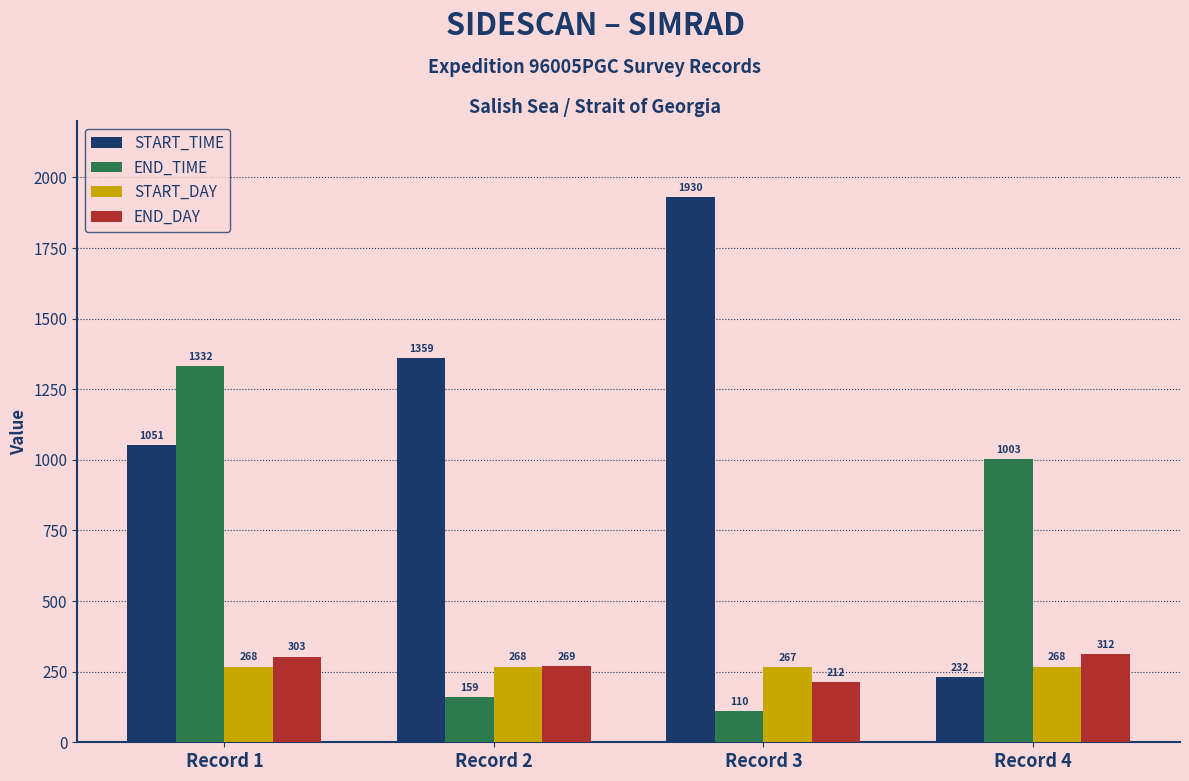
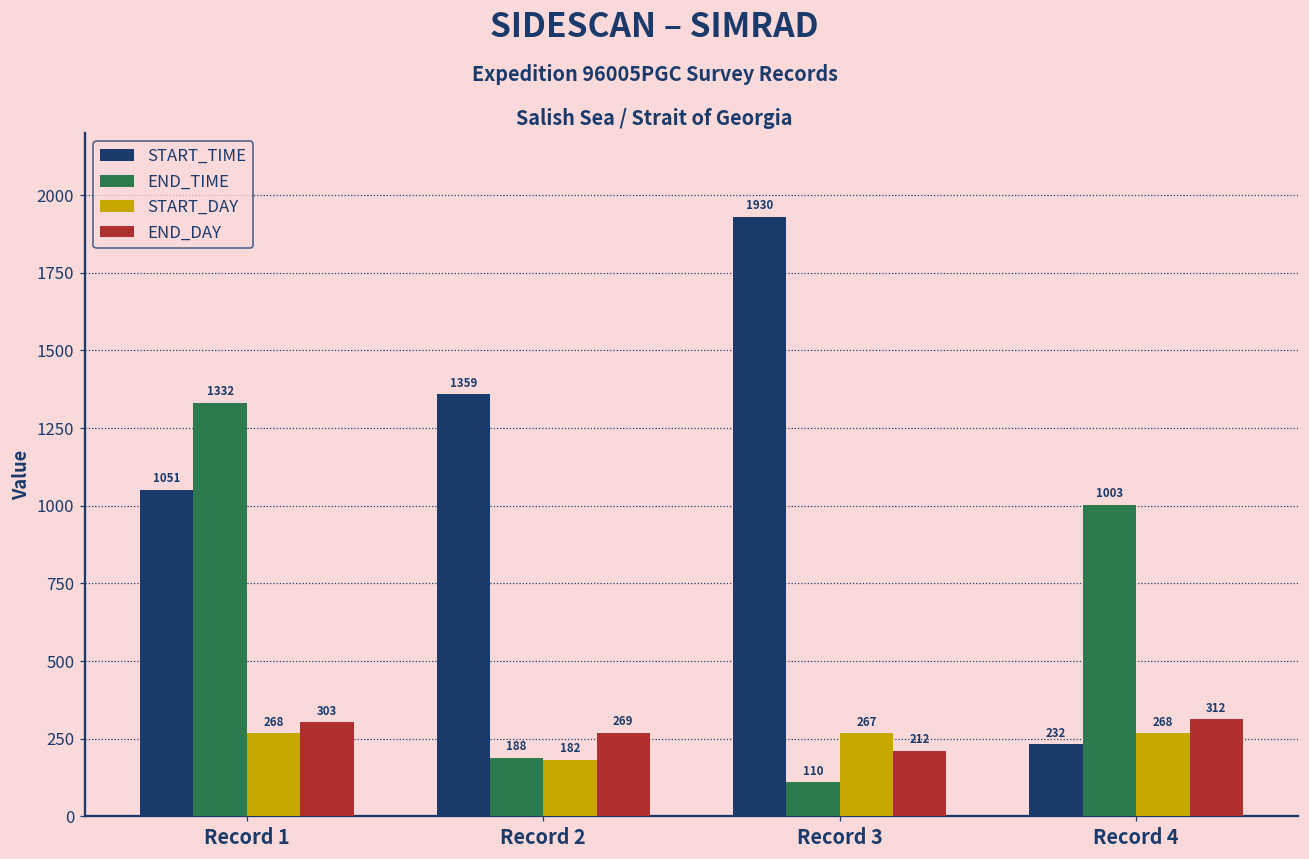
END_TIME, Record 2: 159 -> 188
START_DAY, Record 2: 268 -> 182
